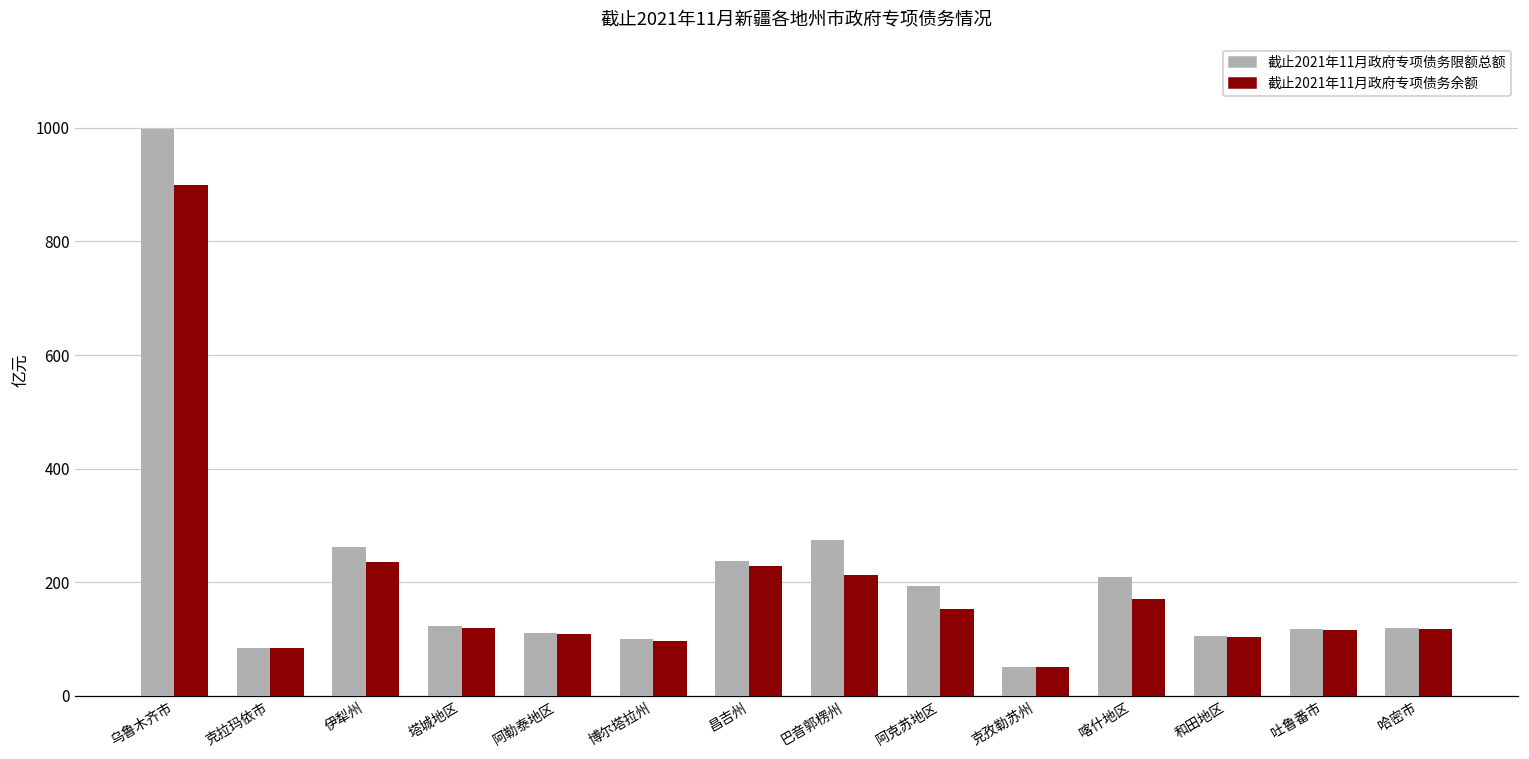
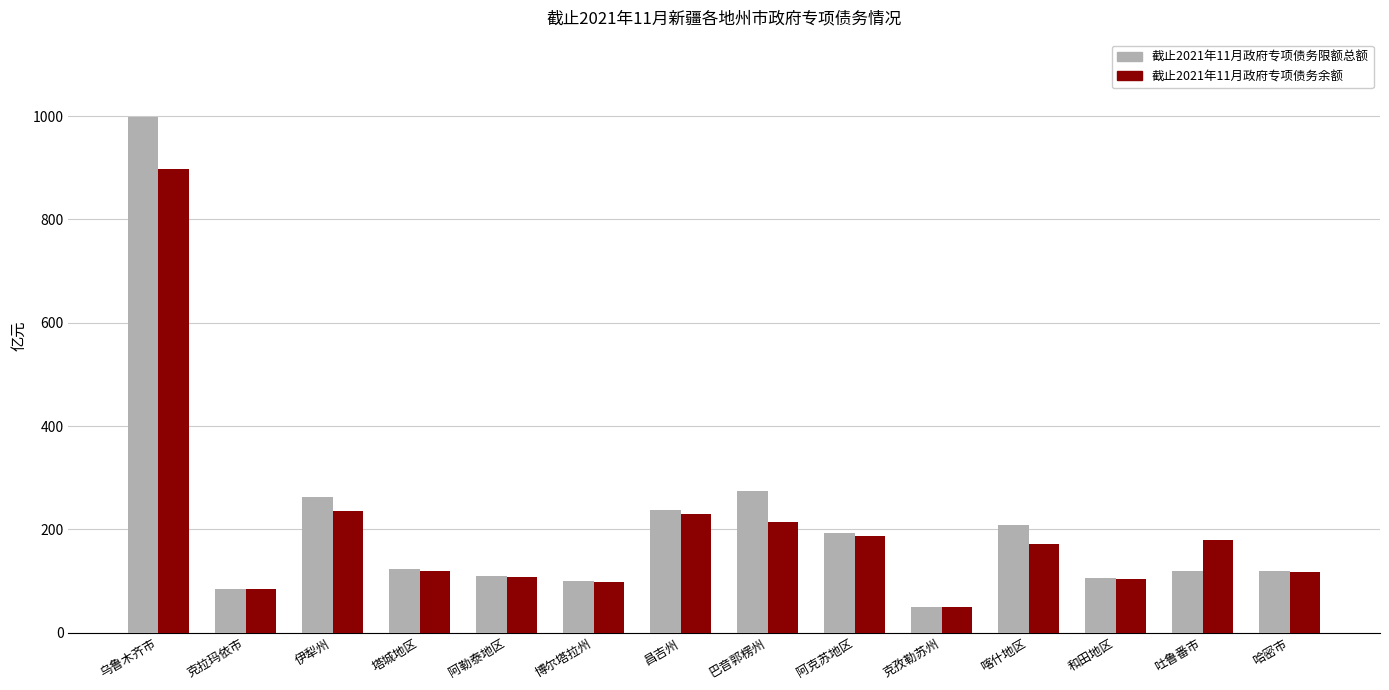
截止2021年11月政府专项债务余额, 阿克苏地区: 150 -> 190
截止2021年11月政府专项债务余额, 吐鲁番市: 120 -> 180
